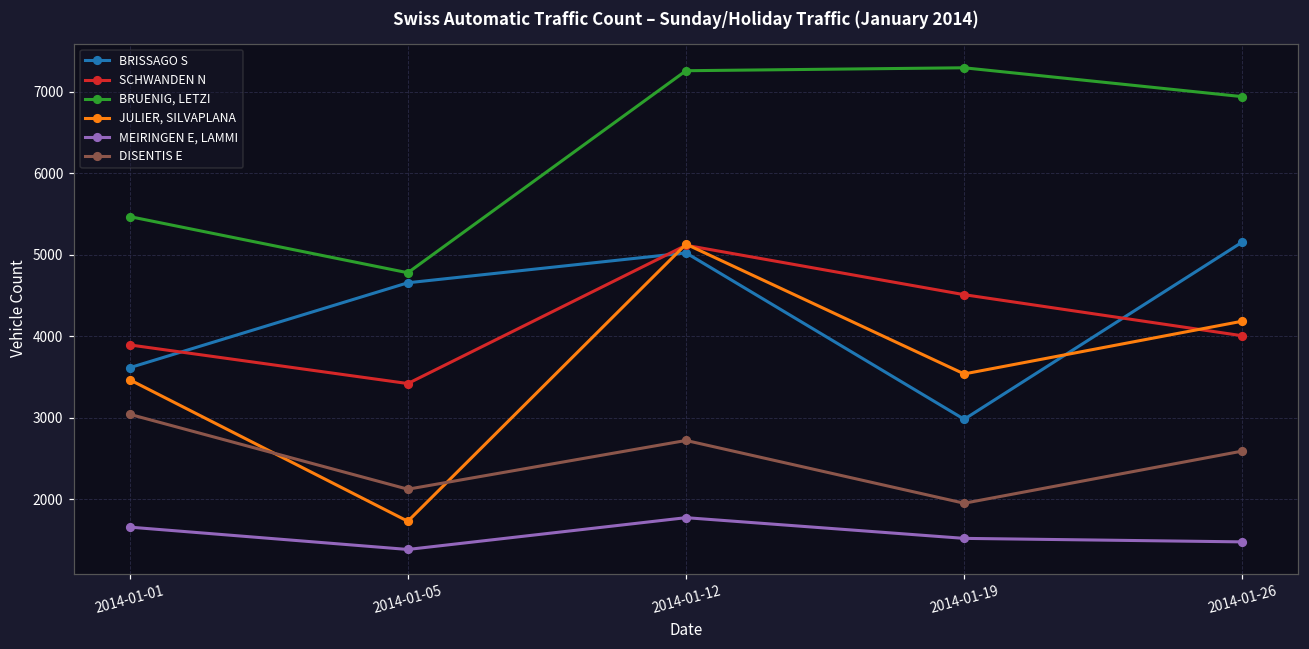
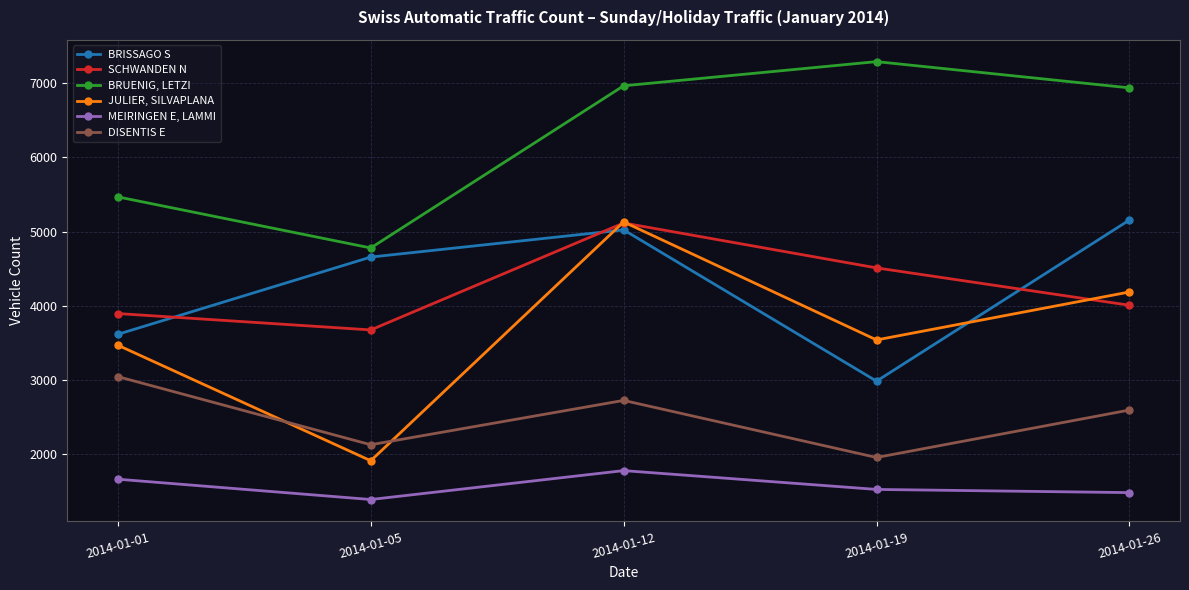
SCHWANDEN N, 2014-01-05: 3400 -> 3700
JULIER, SILVAPLANA, 2014-01-05: 1700 -> 1900
BRUENIG, LETZI, 2014-01-12: 7300 -> 7000
